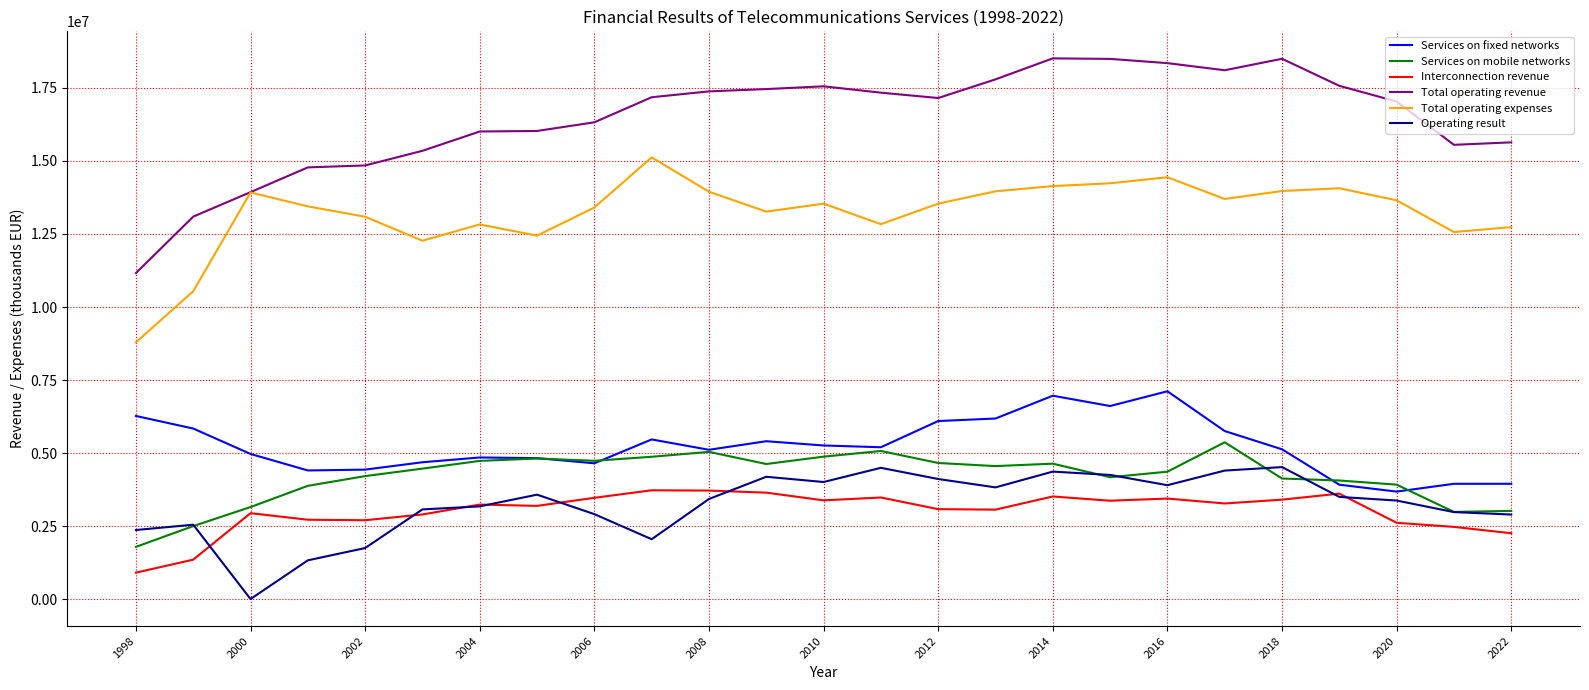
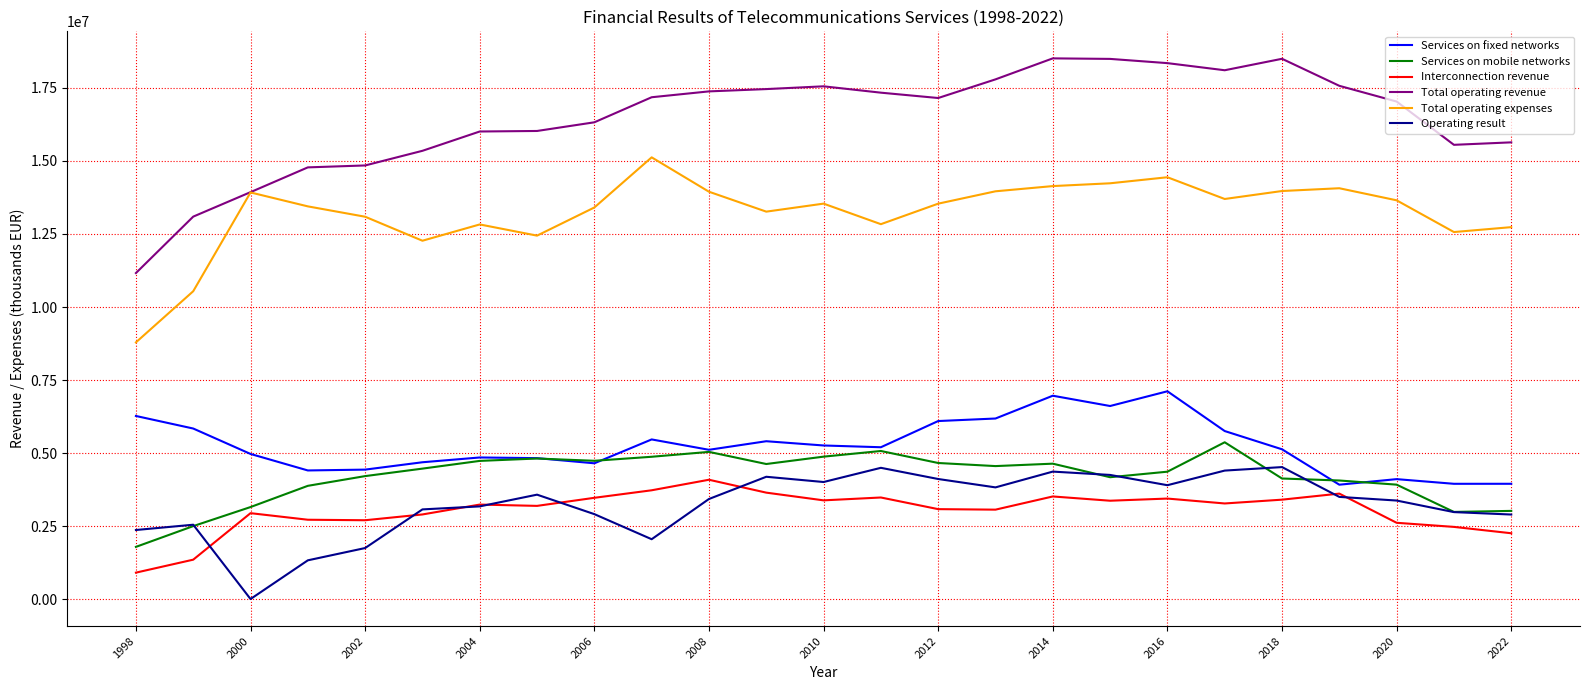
Interconnection revenue, 2008: 3700000 -> 4100000
Services on fixed networks, 2020: 3700000 -> 4100000
